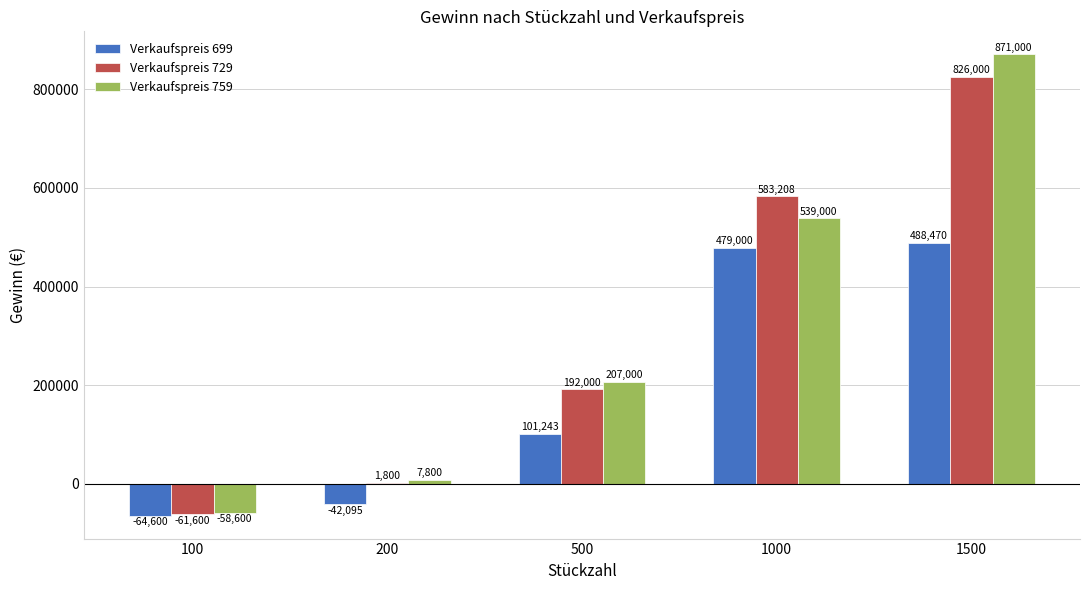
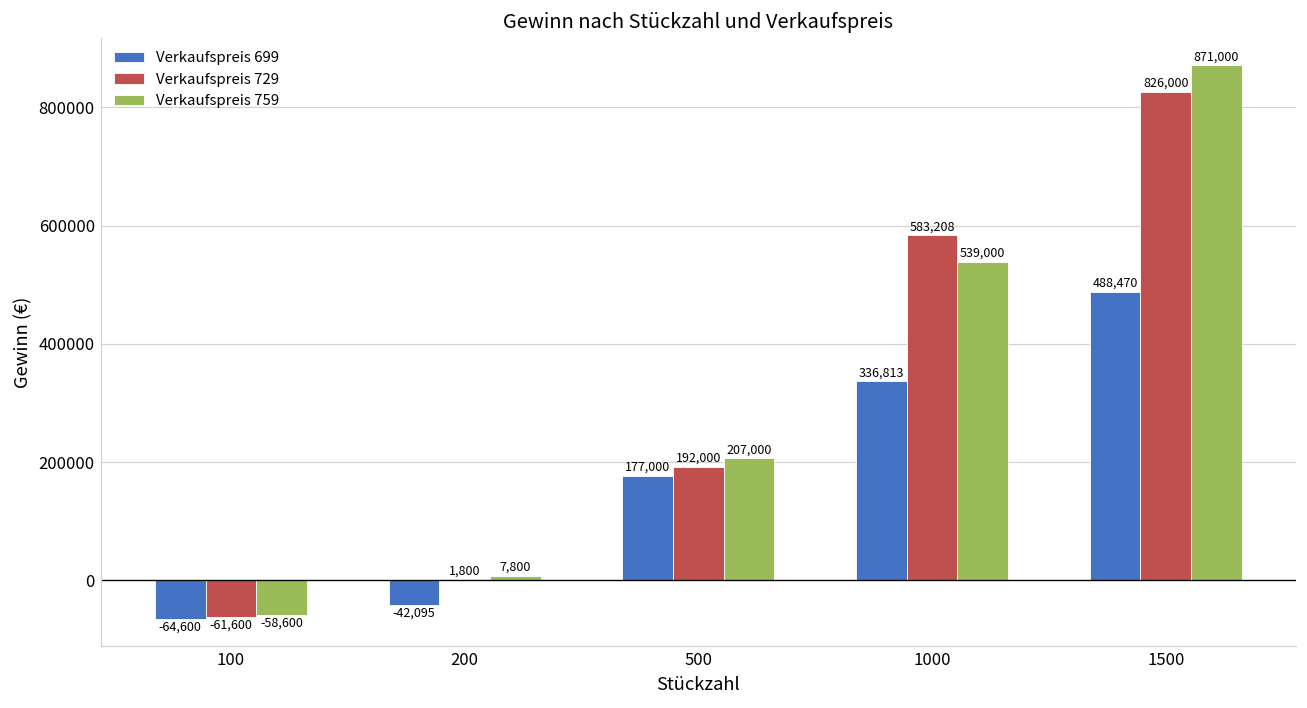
Verkaufspreis 699, 500: 101,243 -> 177,000
Verkaufspreis 699, 1000: 479,000 -> 336,813
